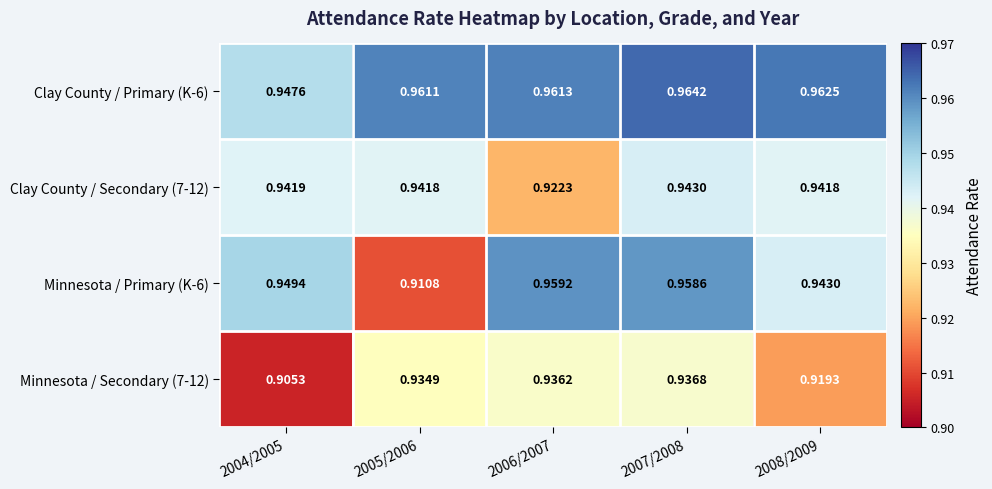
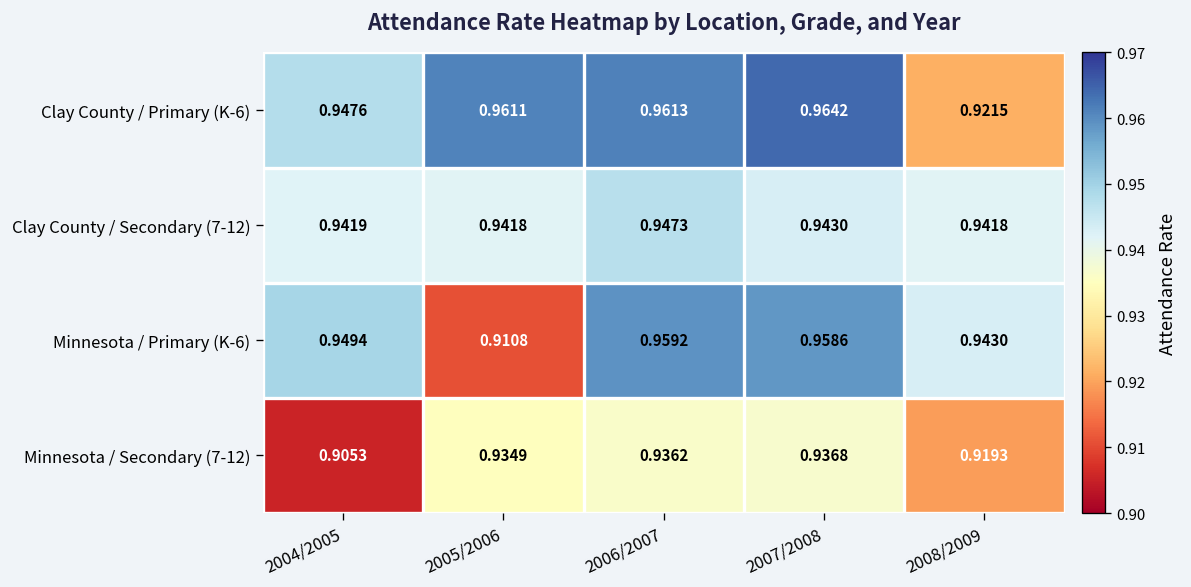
Clay County / Primary (K-6), 2008/2009: 0.9625 -> 0.9215
Clay County / Secondary (7-12), 2006/2007: 0.9223 -> 0.9473
